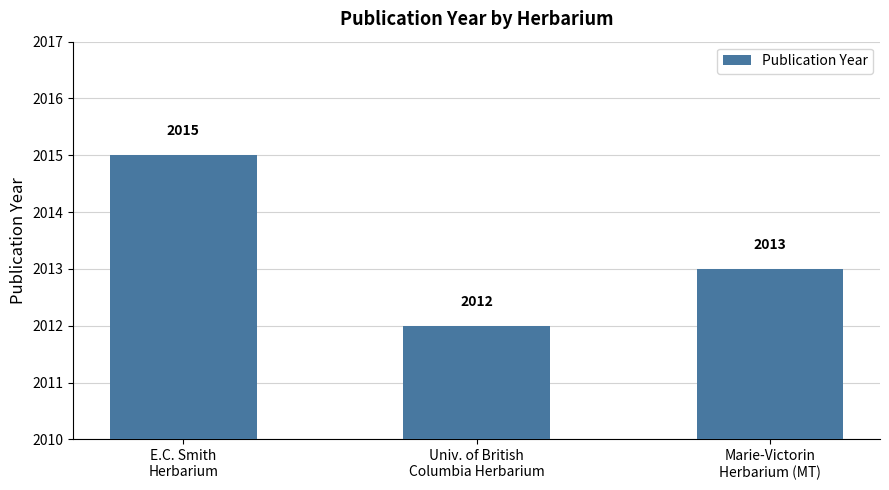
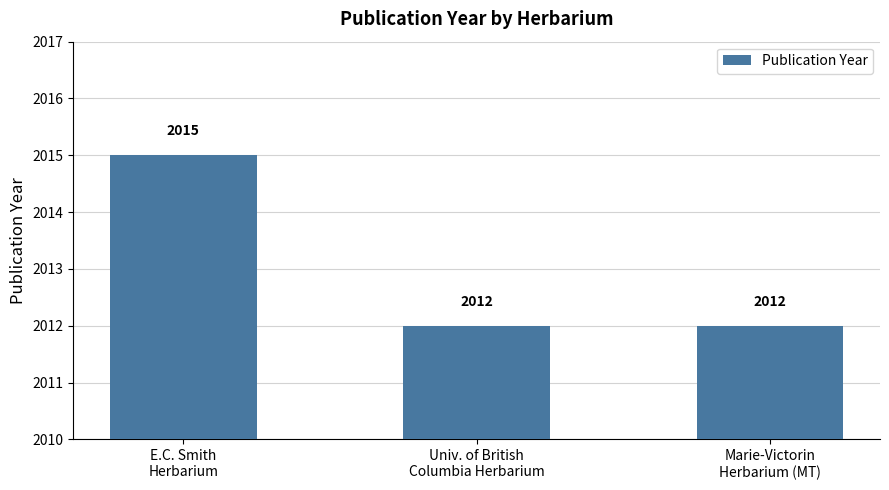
Marie-Victorin Herbarium (MT): 2013 -> 2012
